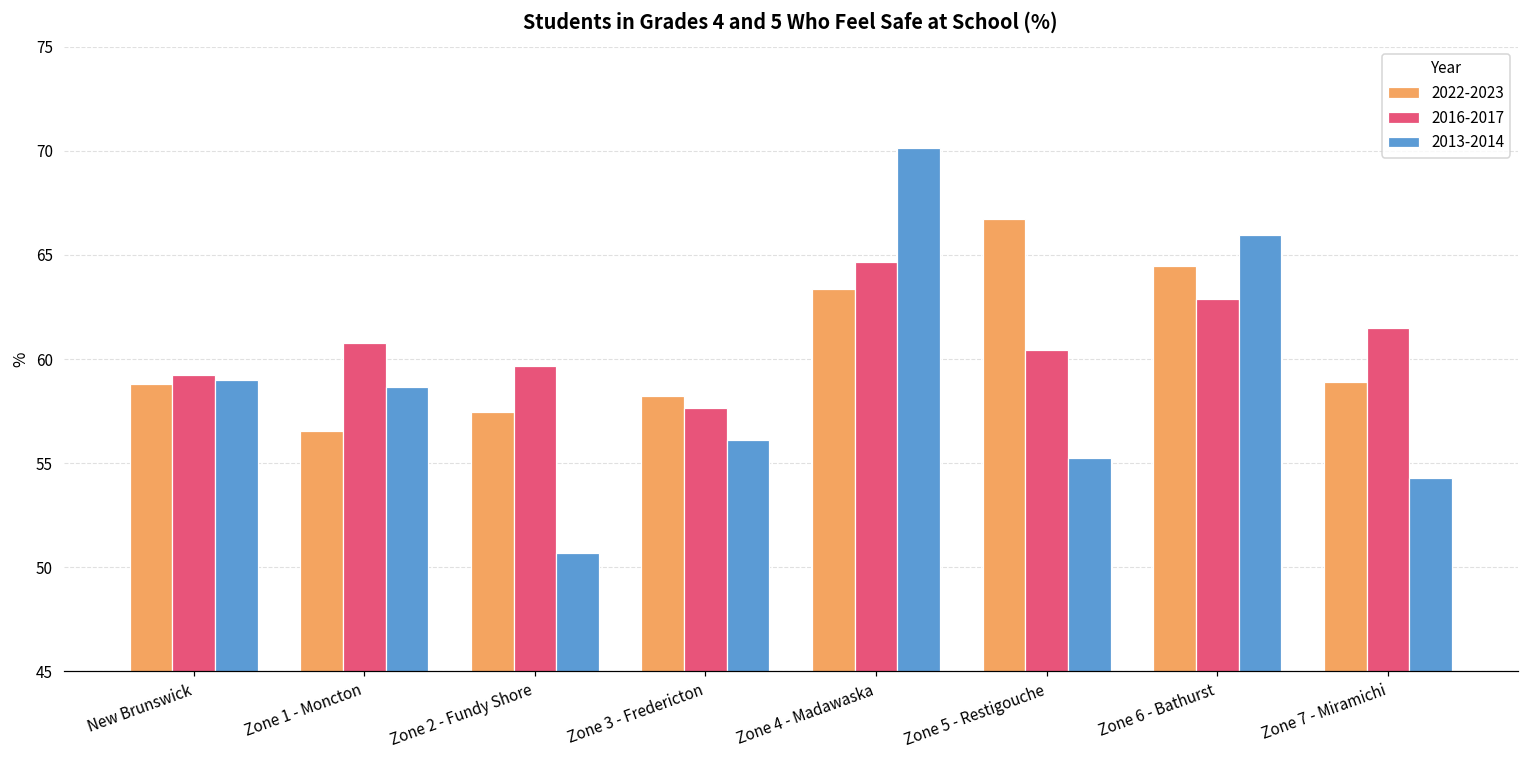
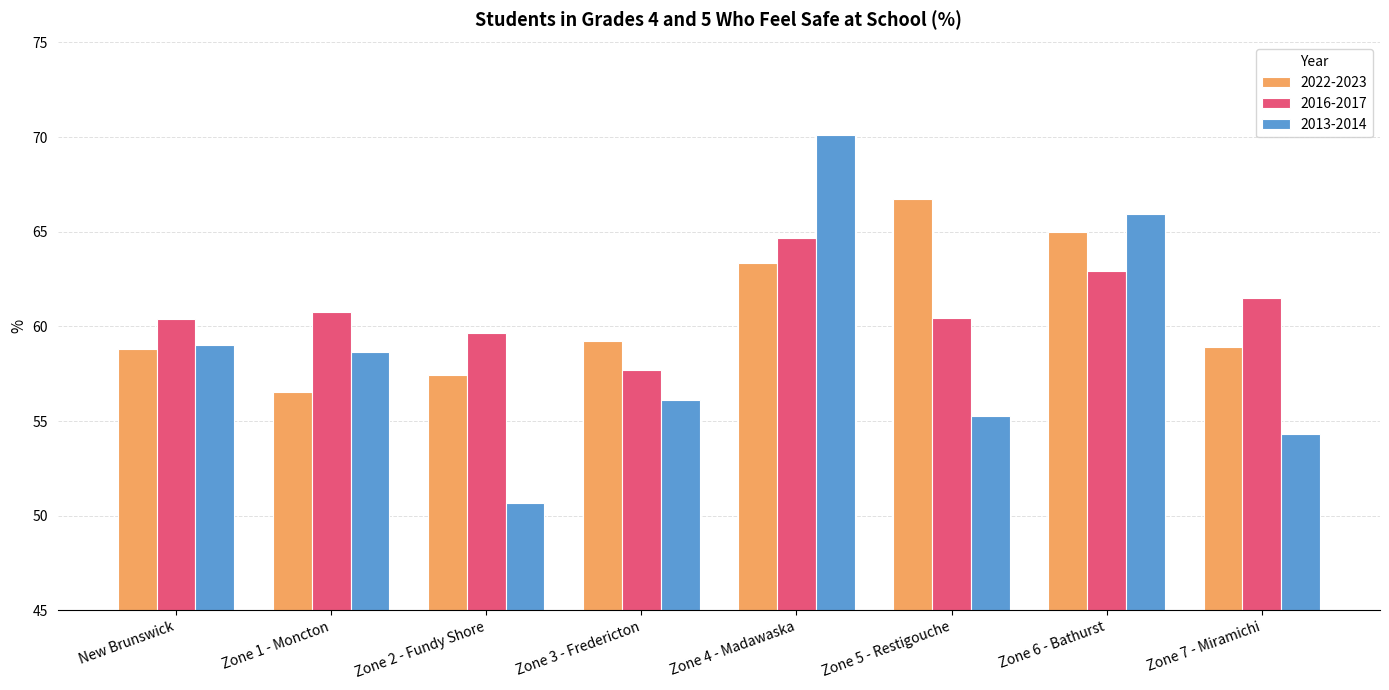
2016-2017, New Brunswick: 59.2 -> 60.4
2022-2023, Zone 3 - Fredericton: 58.2 -> 59.2
2022-2023, Zone 6 - Bathurst: 64.5 -> 65.0
